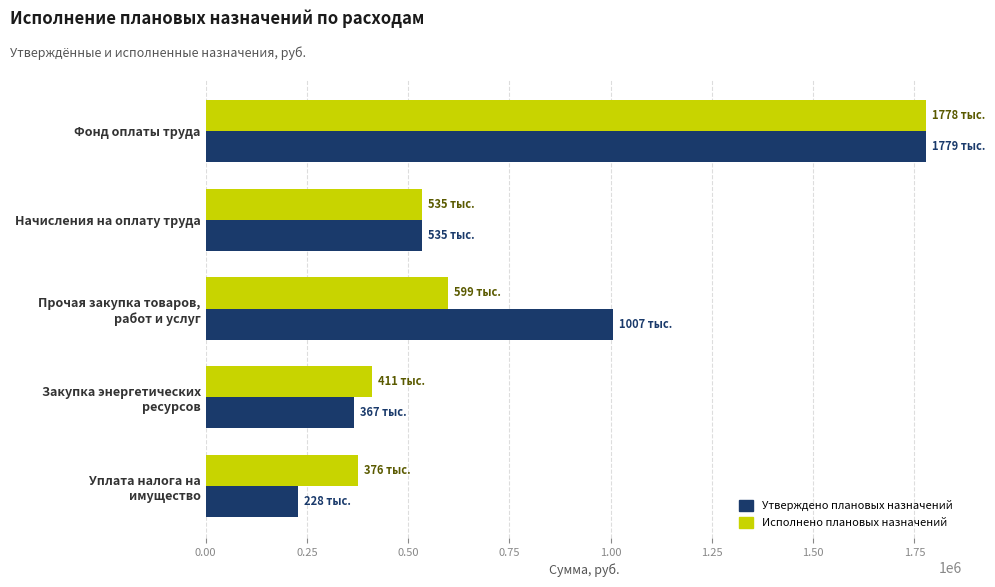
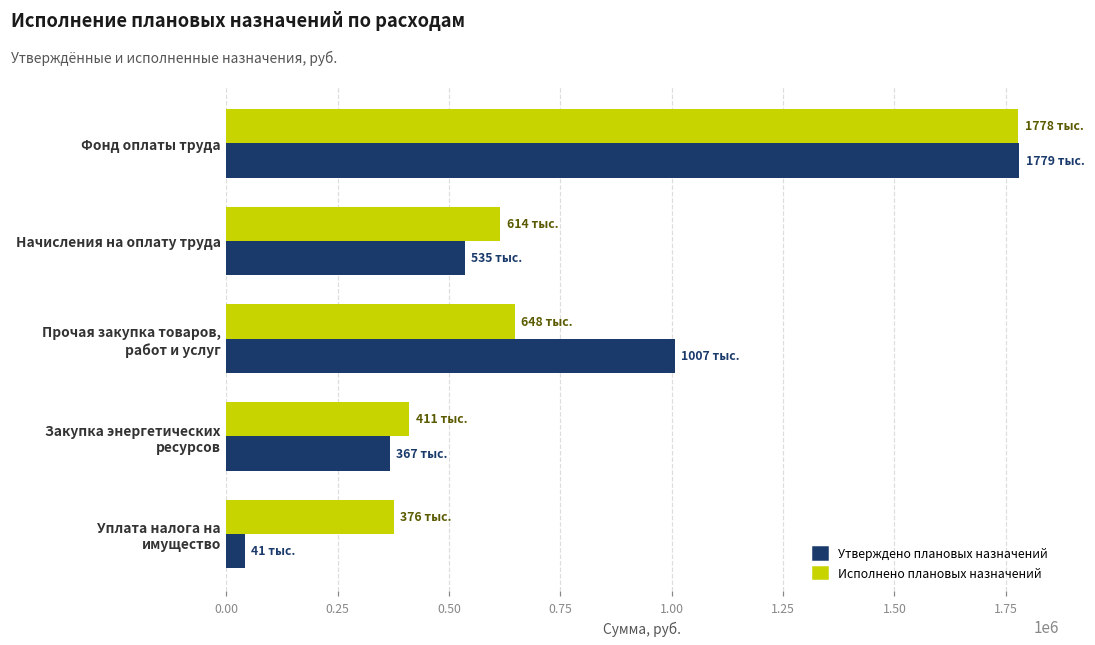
Исполнено плановых назначений, Начисления на оплату труда: 535 -> 614
Исполнено плановых назначений, Прочая закупка товаров, работ и услуг: 599 -> 648
Утверждено плановых назначений, Уплата налога на имущество: 228 -> 41
